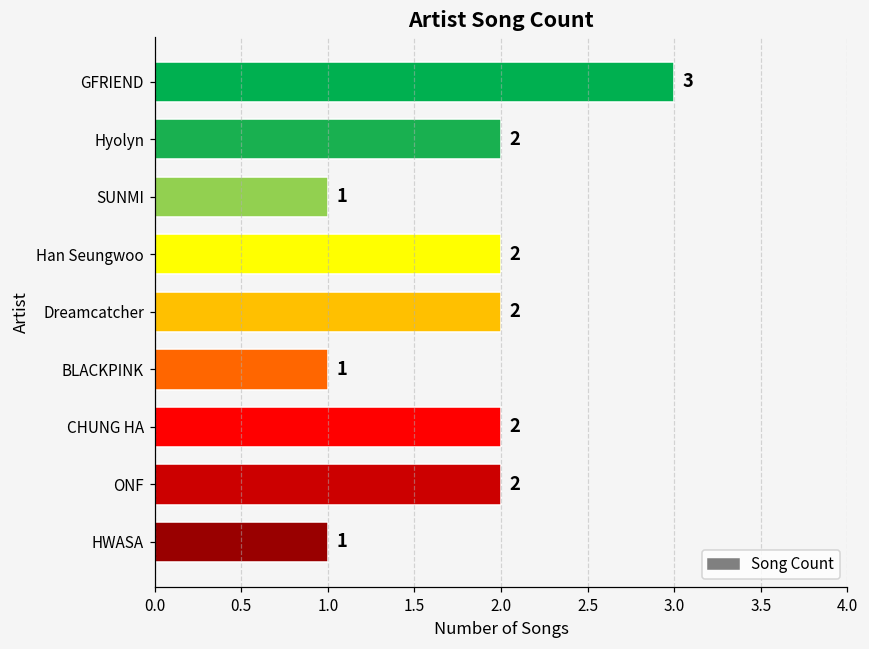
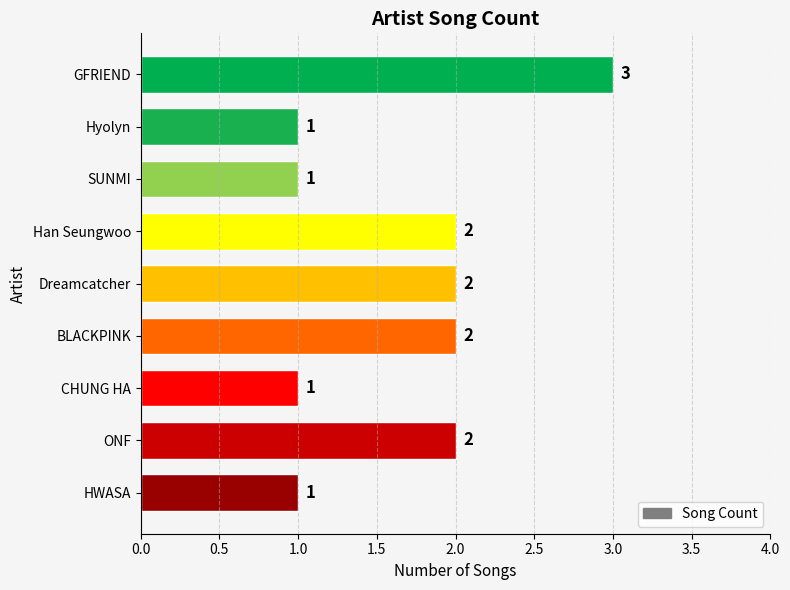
Hyolyn: 2 -> 1
BLACKPINK: 1 -> 2
CHUNG HA: 2 -> 1
